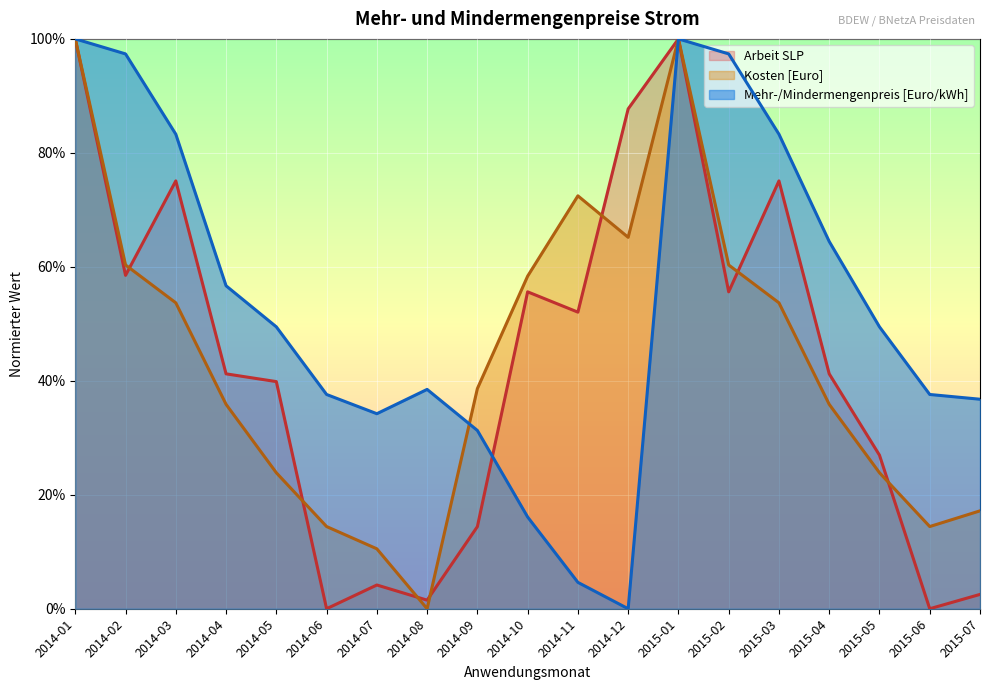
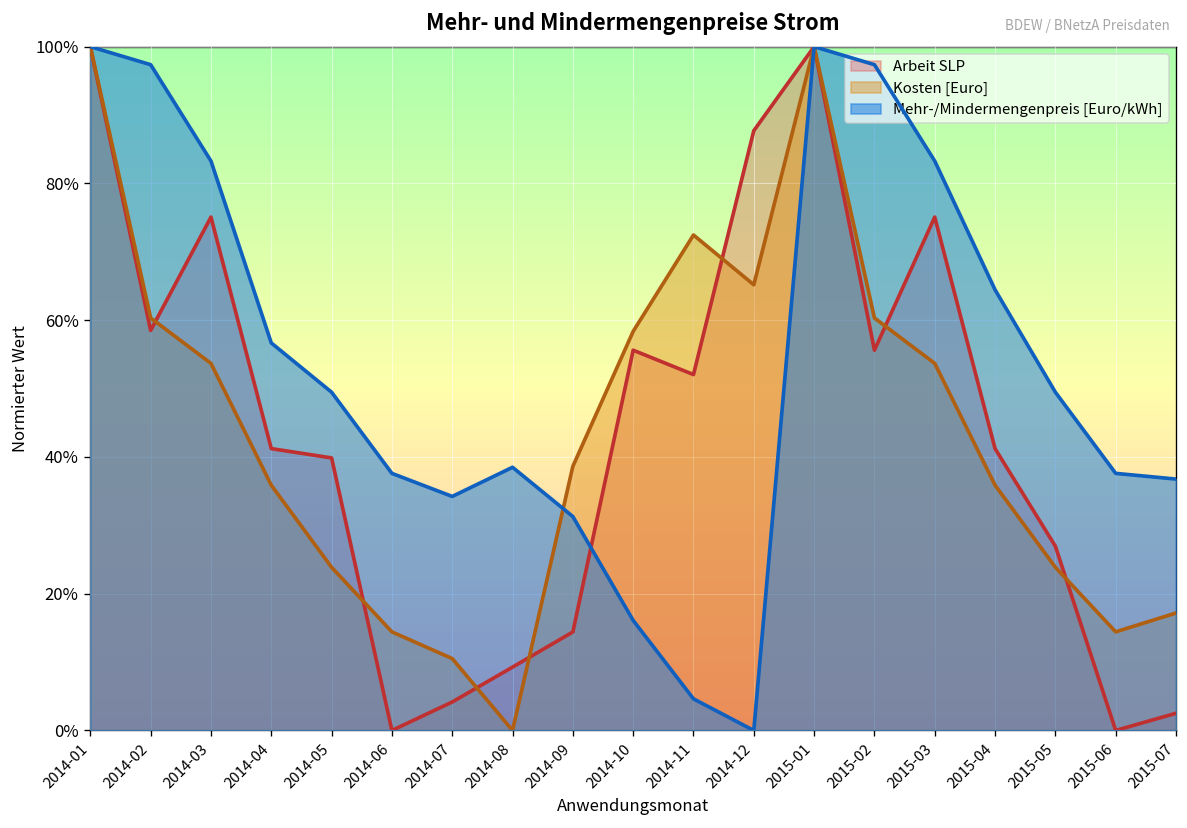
Arbeit SLP, 2014-08: 2% -> 9%
